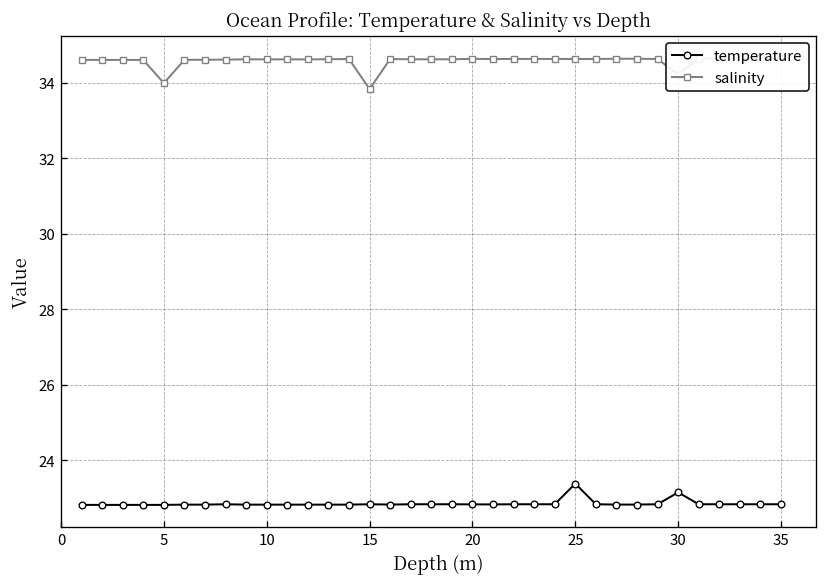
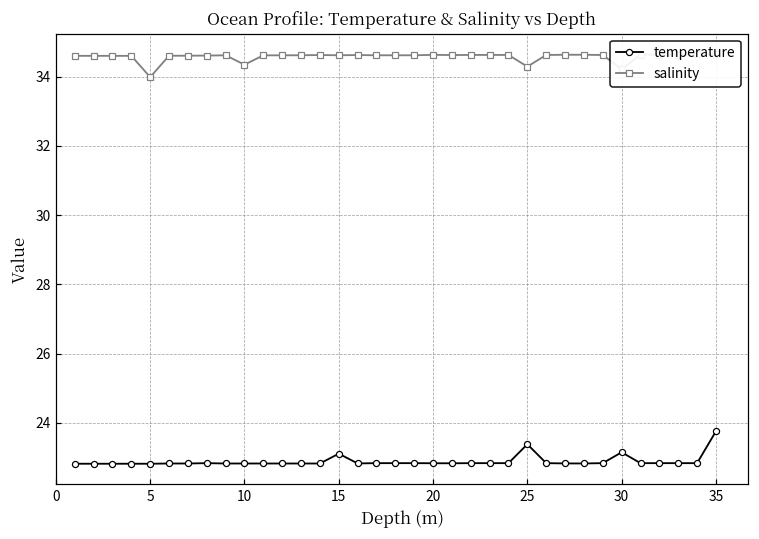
salinity, 10: 34.6 -> 34.3
temperature, 15: 22.8 -> 23.1
salinity, 15: 33.8 -> 34.6
salinity, 25: 34.6 -> 34.3
temperature, 35: 22.8 -> 23.8
